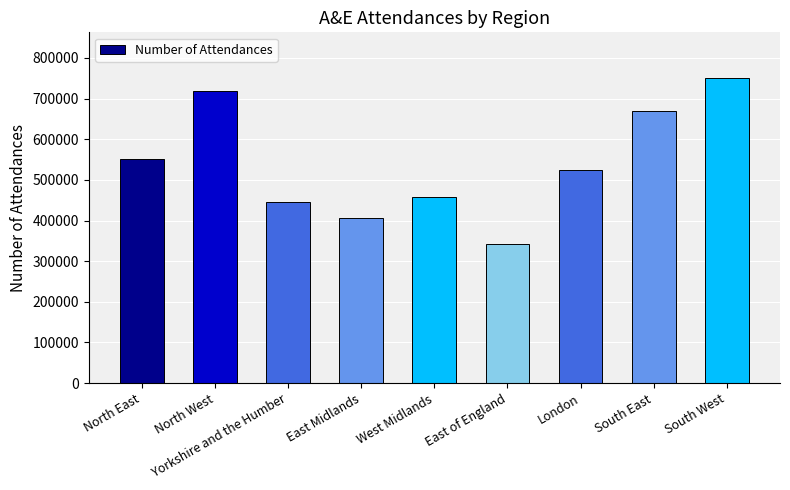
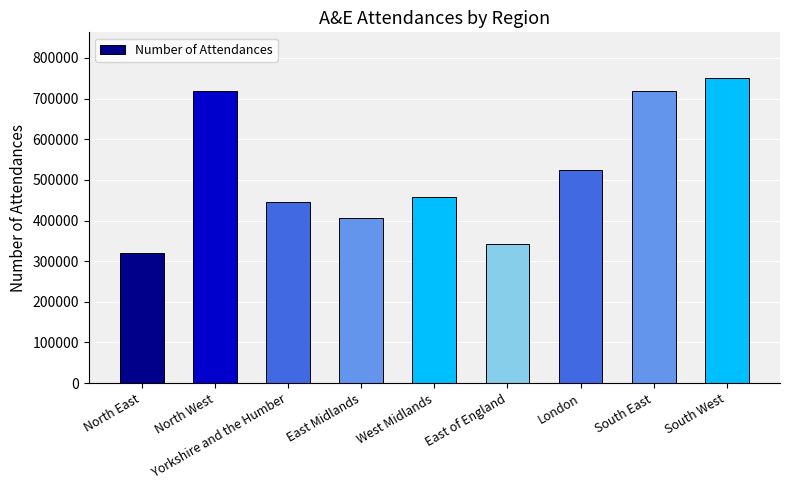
North East: 550000 -> 320000
South East: 670000 -> 720000
